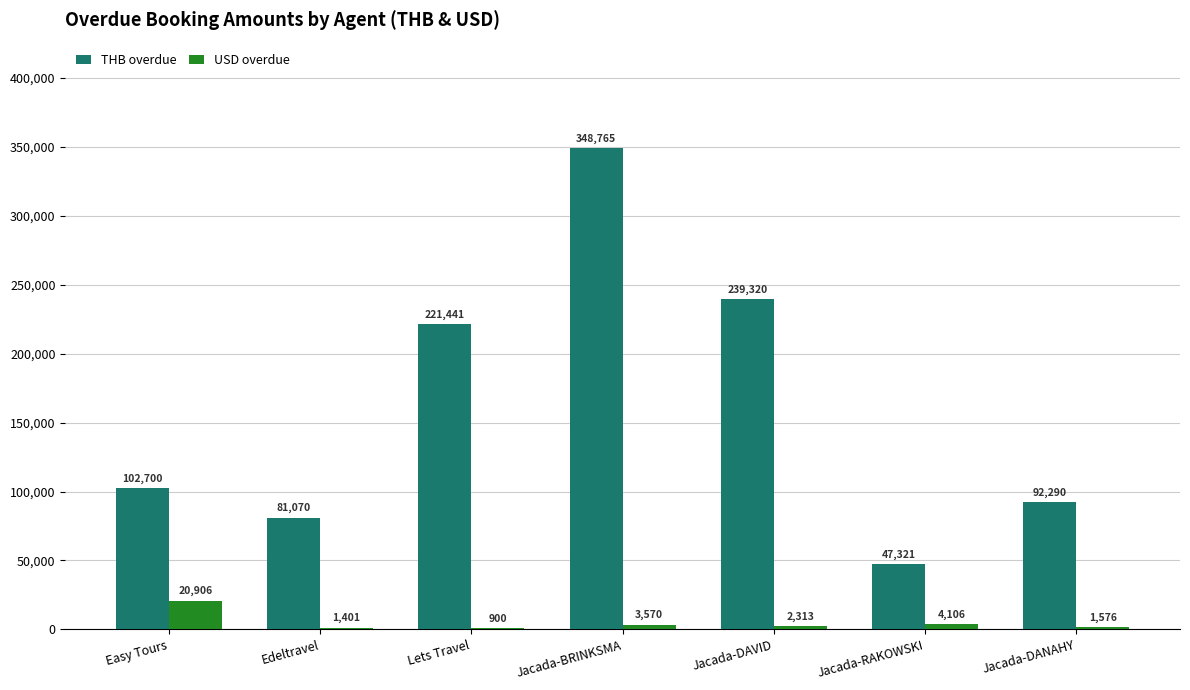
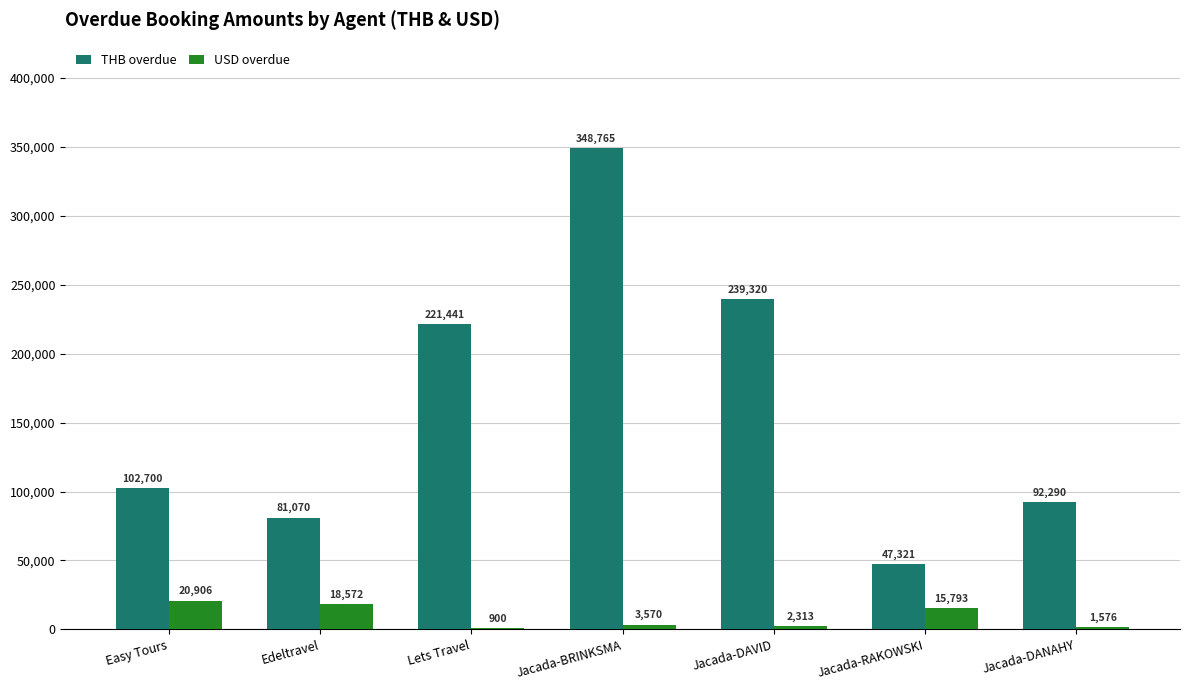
USD overdue, Edeltravel: 1,401 -> 18,572
USD overdue, Jacada-RAKOWSKI: 4,106 -> 15,793
